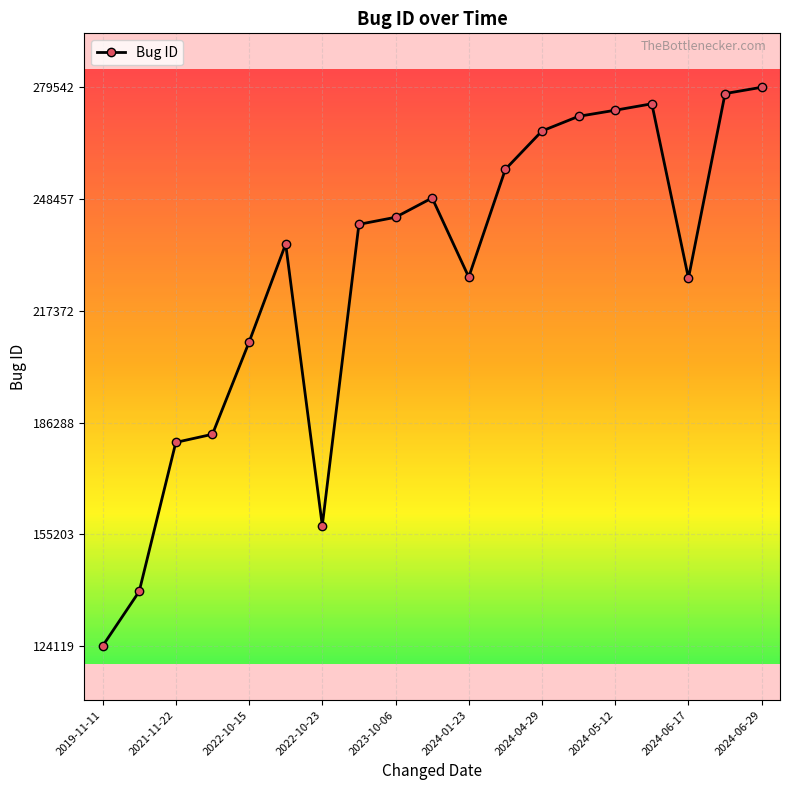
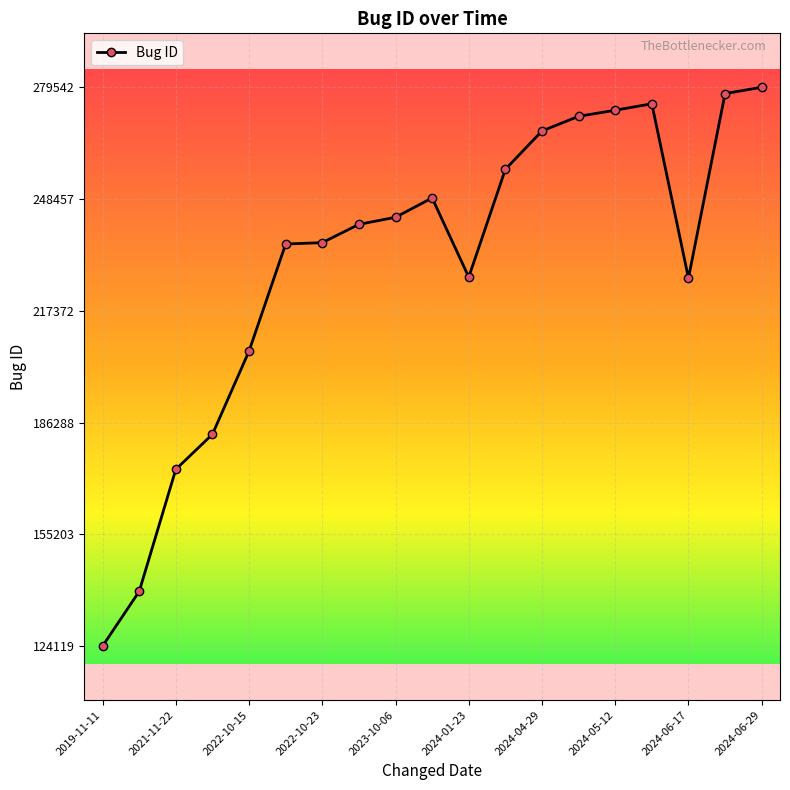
2021-11-22: 181000 -> 173000
2022-10-15: 209000 -> 206000
2022-10-23: 158000 -> 236000
